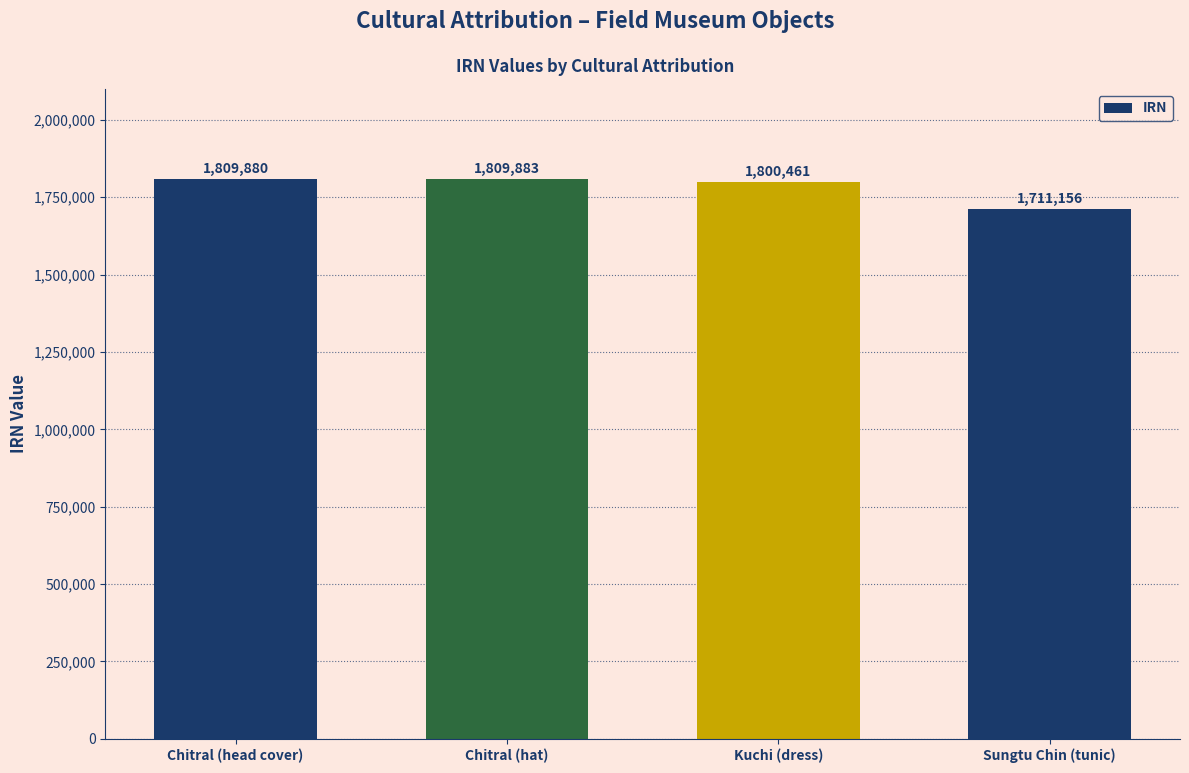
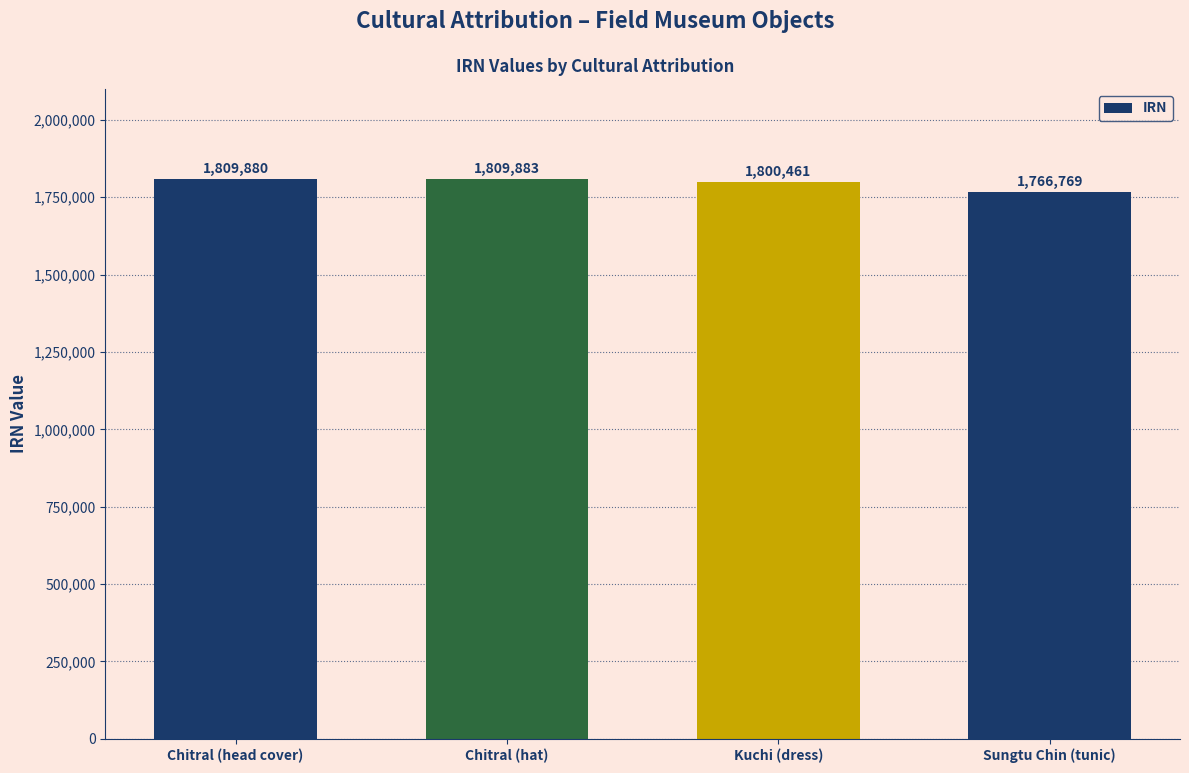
Sungtu Chin (tunic): 1,711,156 -> 1,766,769
